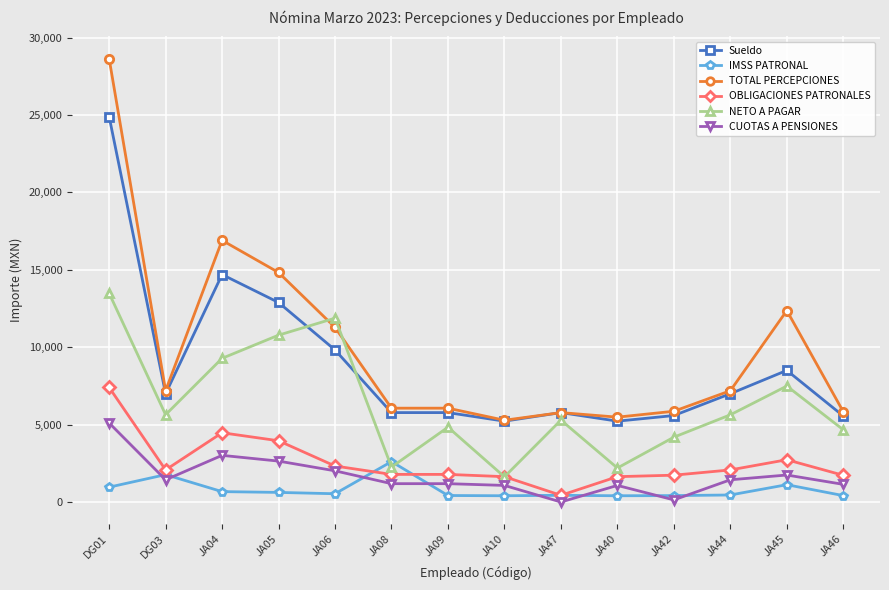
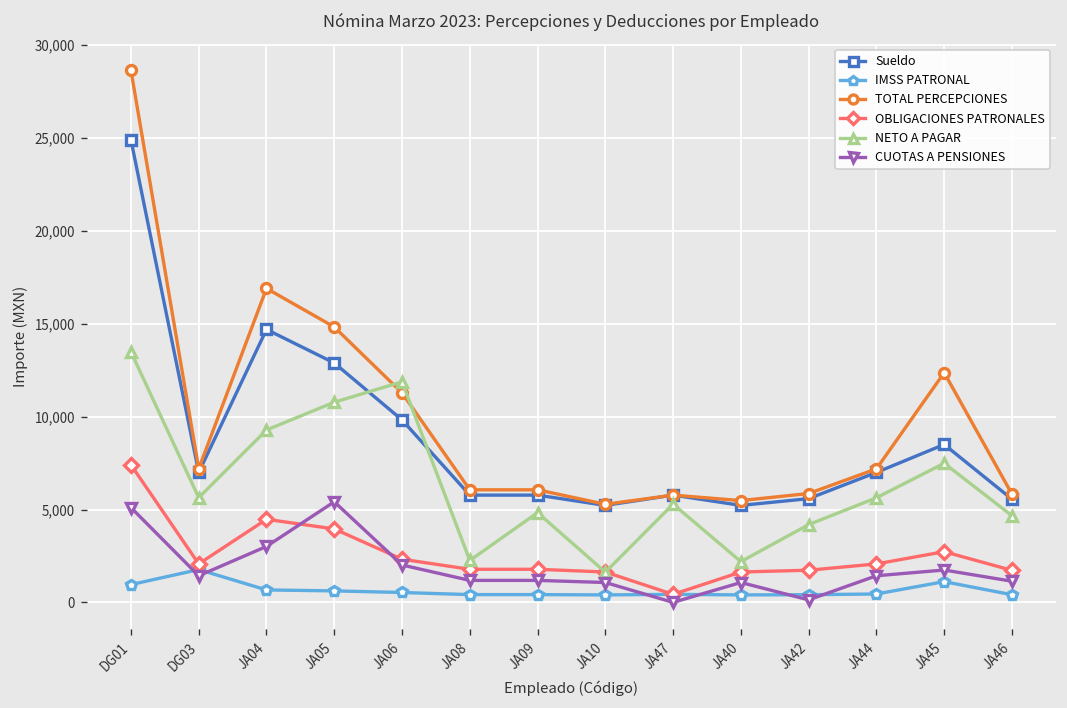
CUOTAS A PENSIONES, JA05: 2,600 -> 5,400
IMSS PATRONAL, JA08: 2,600 -> 400
